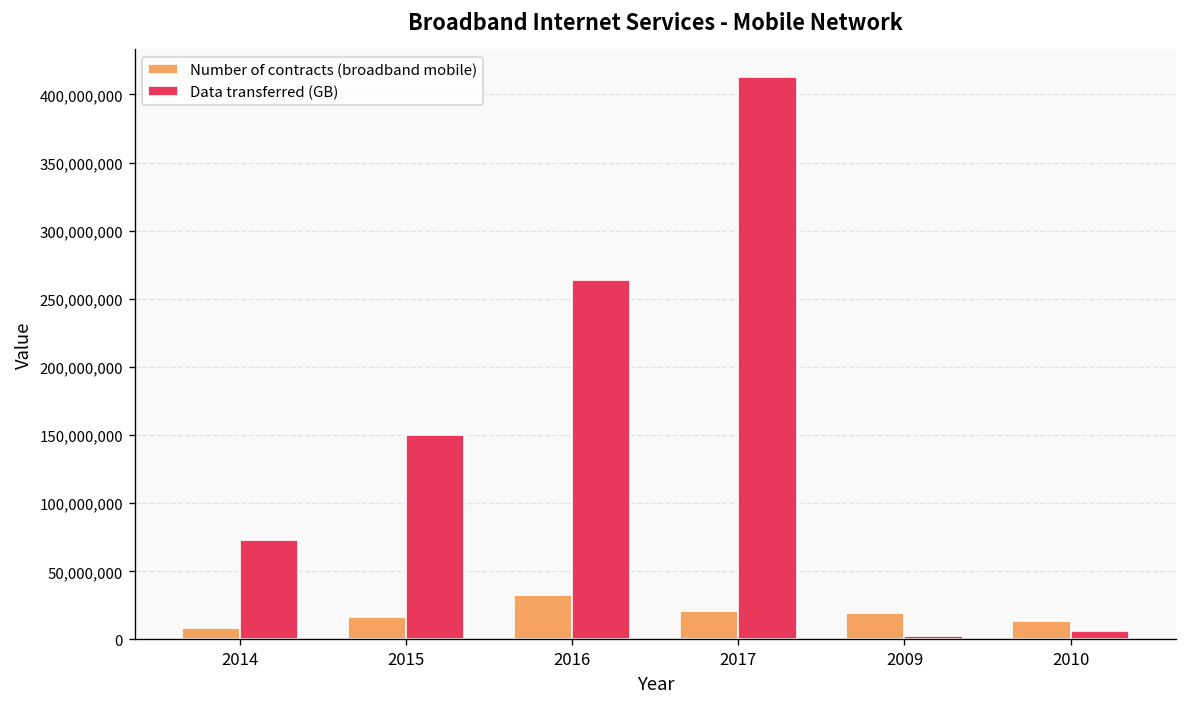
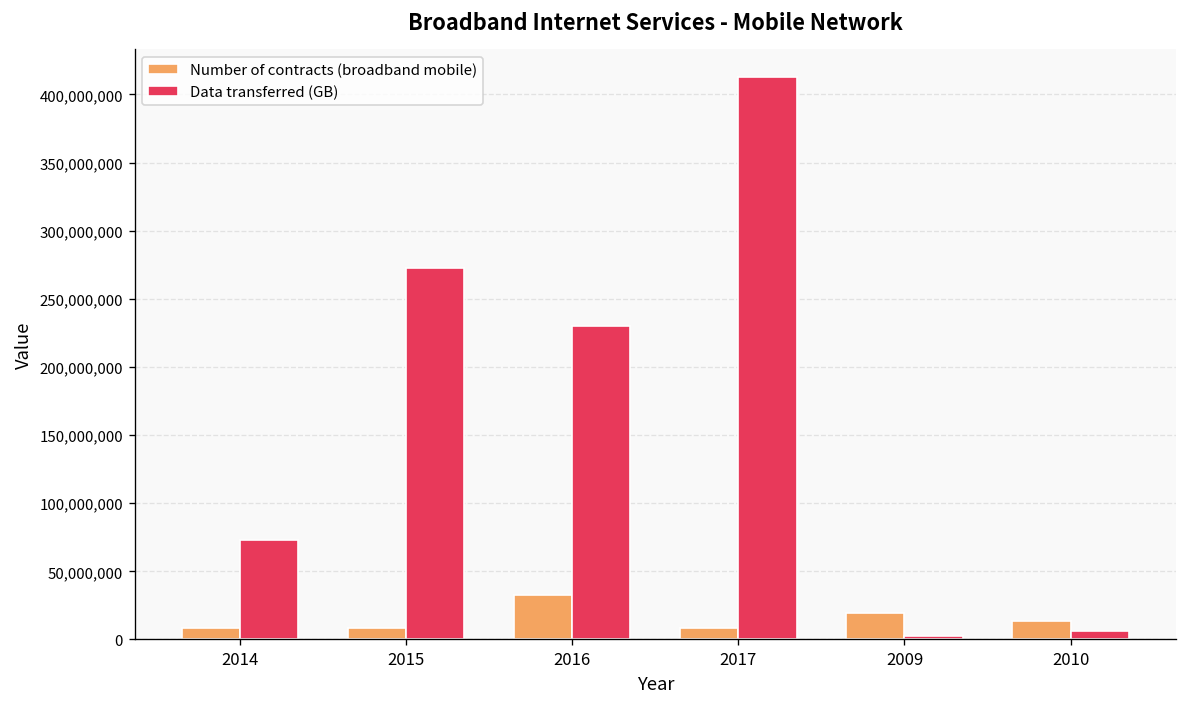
Number of contracts (broadband mobile), 2015: 17,000,000 -> 8,000,000
Data transferred (GB), 2015: 150,000,000 -> 272,000,000
Data transferred (GB), 2016: 264,000,000 -> 230,000,000
Number of contracts (broadband mobile), 2017: 21,000,000 -> 8,000,000
